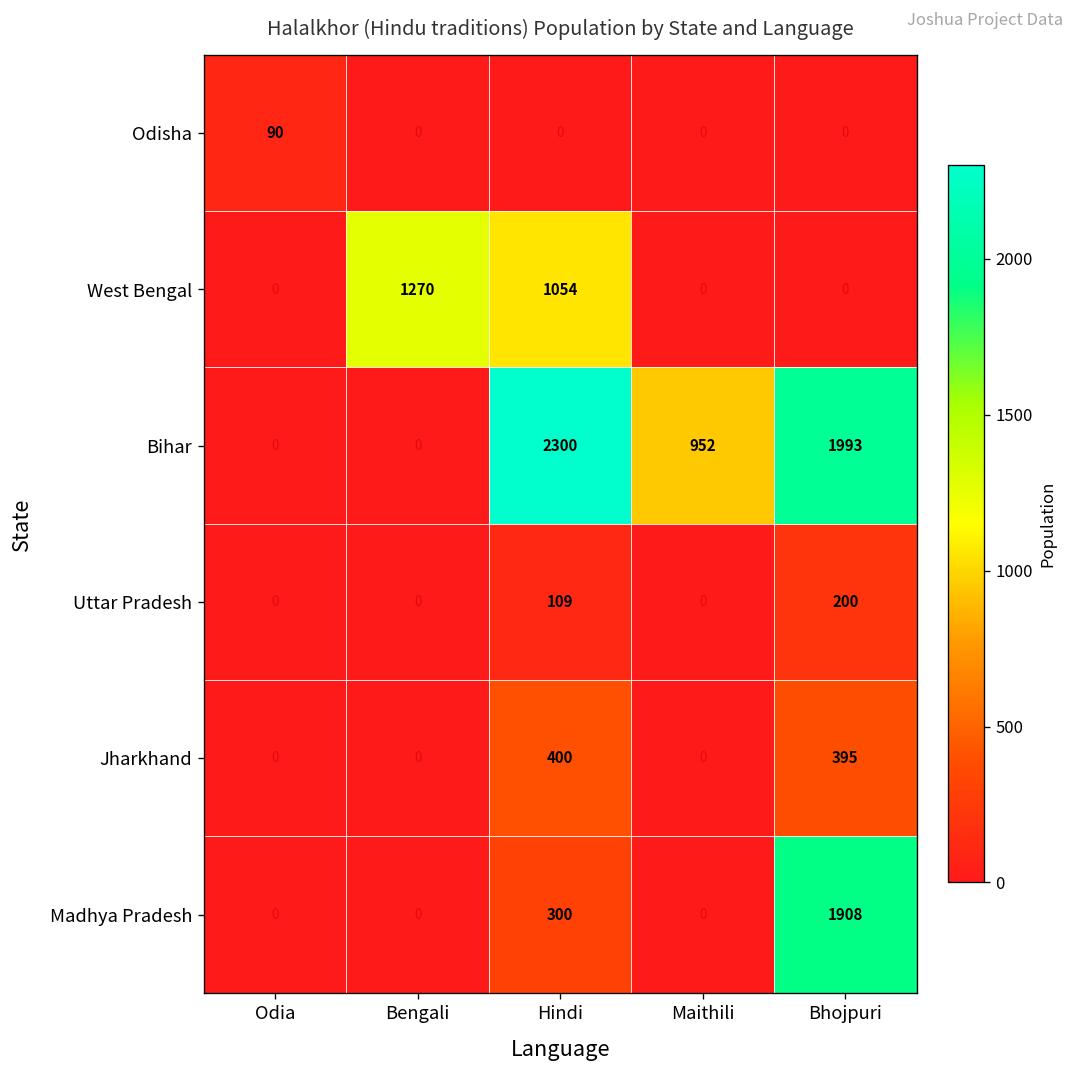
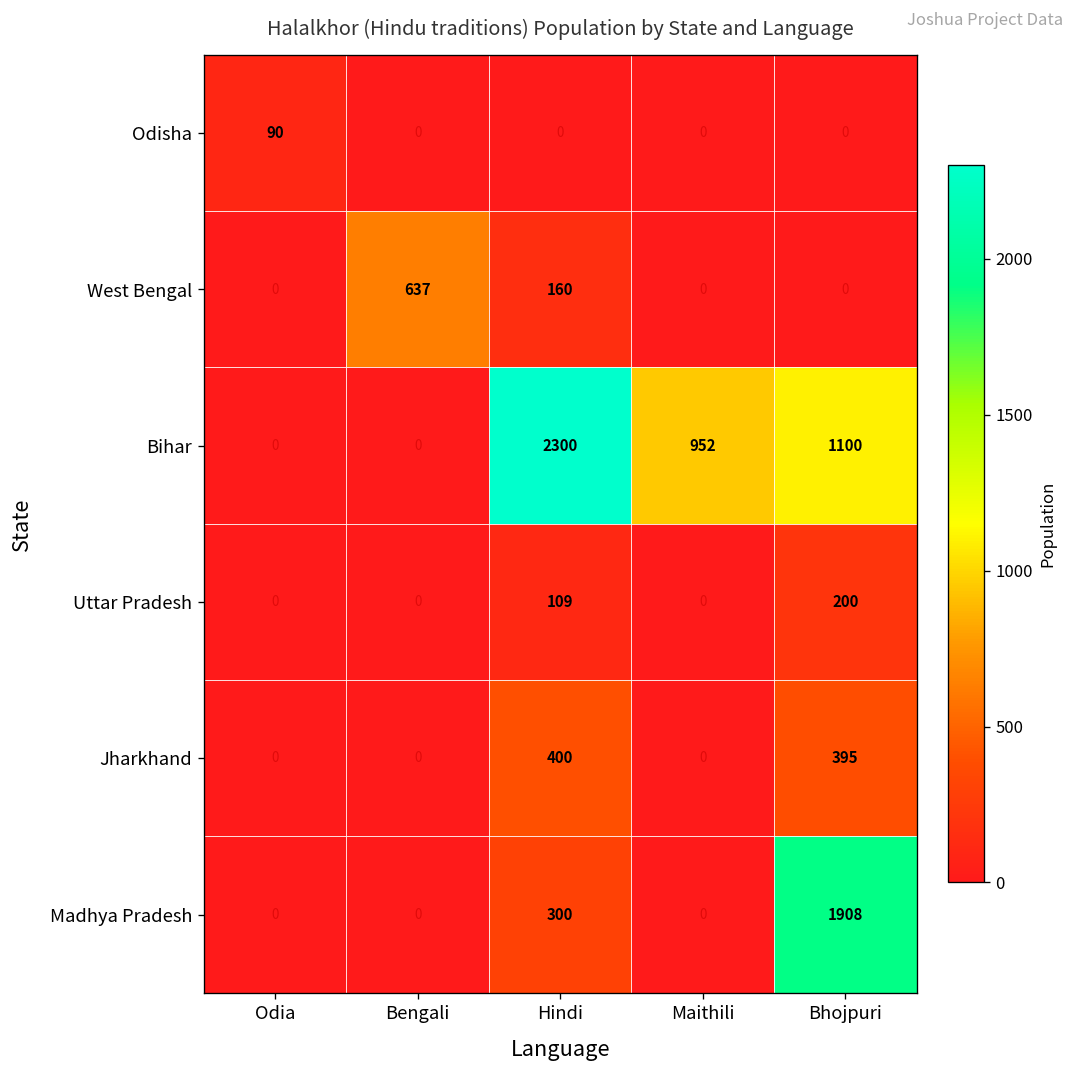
West Bengal, Bengali: 1270 -> 637
West Bengal, Hindi: 1054 -> 160
Bihar, Bhojpuri: 1993 -> 1100
